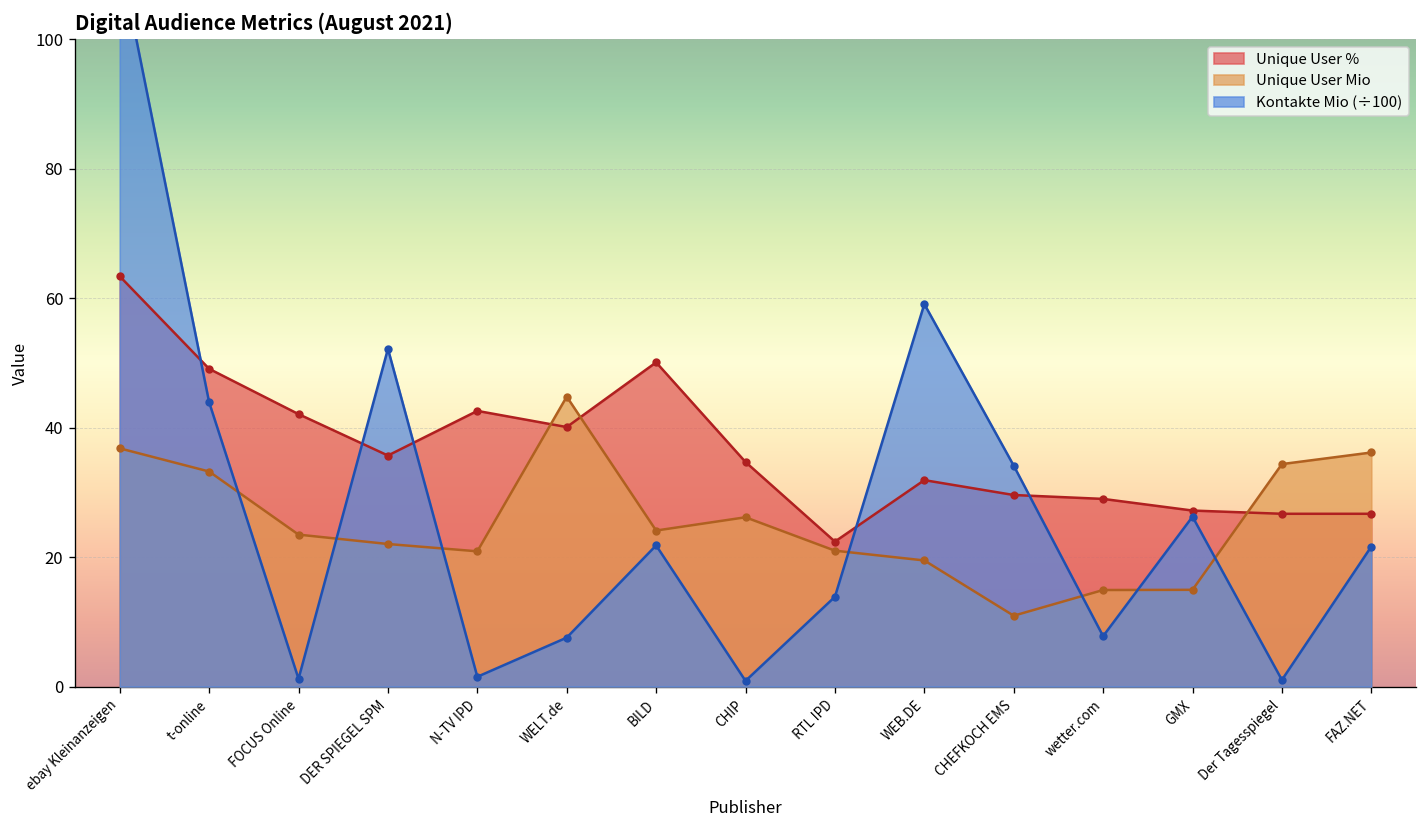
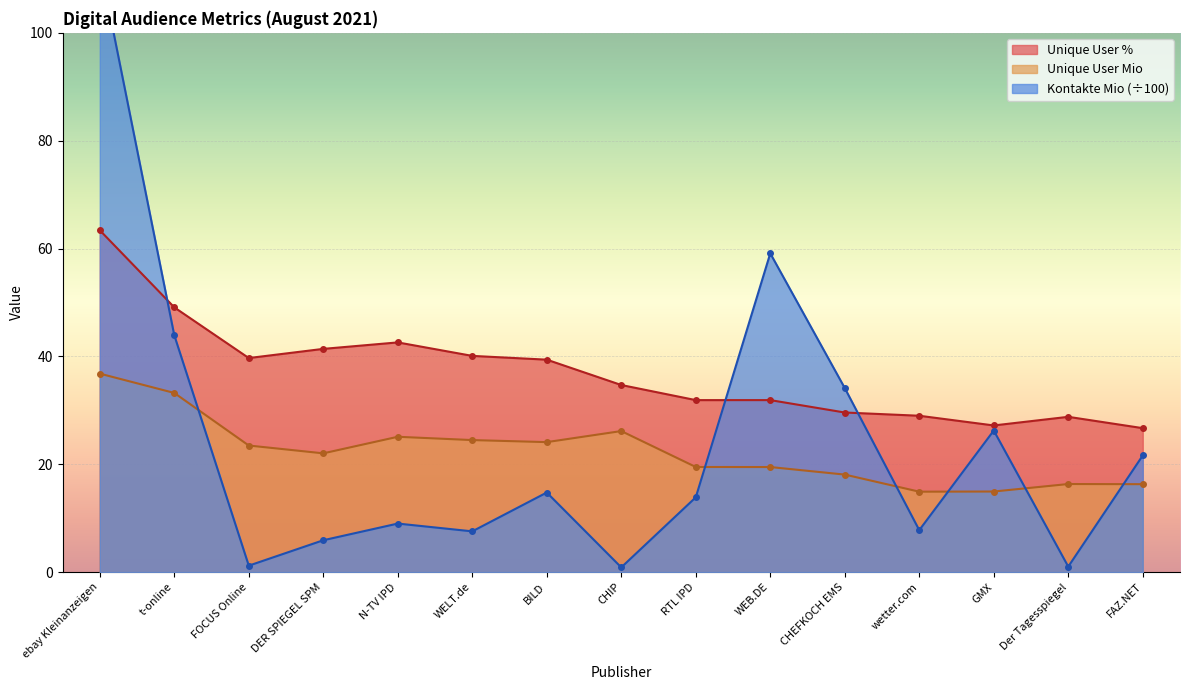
Unique User %, FOCUS Online: 42 -> 40
Unique User %, DER SPIEGEL SPM: 36 -> 41
Kontakte Mio (÷100), DER SPIEGEL SPM: 52 -> 6
Unique User Mio, N-TV IPD: 21 -> 25
Kontakte Mio (÷100), N-TV IPD: 2 -> 9
Unique User Mio, WELT.de: 45 -> 24
Unique User %, BILD: 50 -> 39
Kontakte Mio (÷100), BILD: 22 -> 15
Unique User %, RTL IPD: 22 -> 32
Unique User Mio, RTL IPD: 21 -> 20
Unique User Mio, CHEFKOCH EMS: 11 -> 18
Unique User %, Der Tagesspiegel: 27 -> 29
Unique User Mio, Der Tagesspiegel: 34 -> 16
Unique User Mio, FAZ.NET: 36 -> 16
